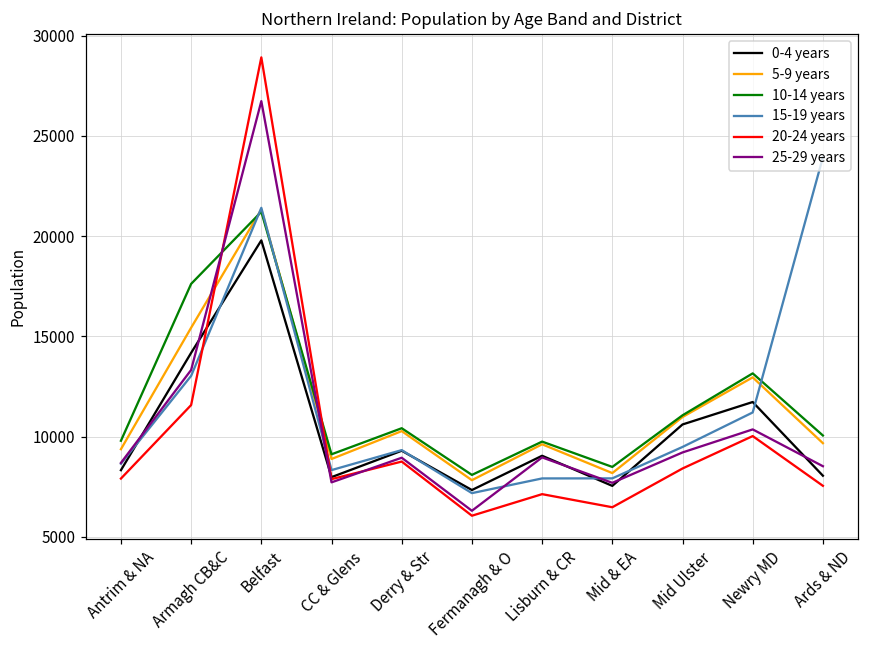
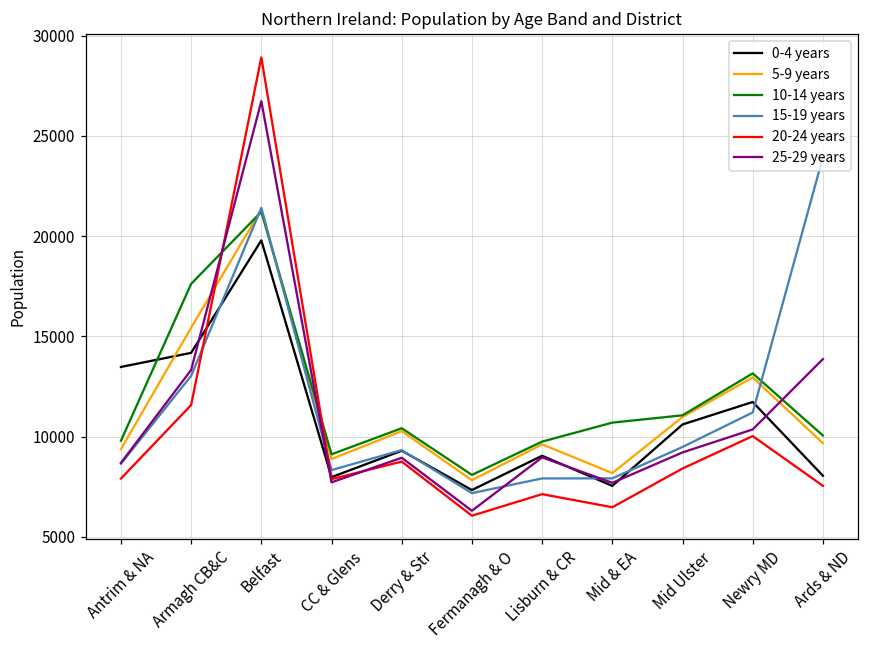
0-4 years, Antrim & NA: 8300 -> 13500
10-14 years, Mid & EA: 8500 -> 10700
25-29 years, Ards & ND: 8500 -> 13900
